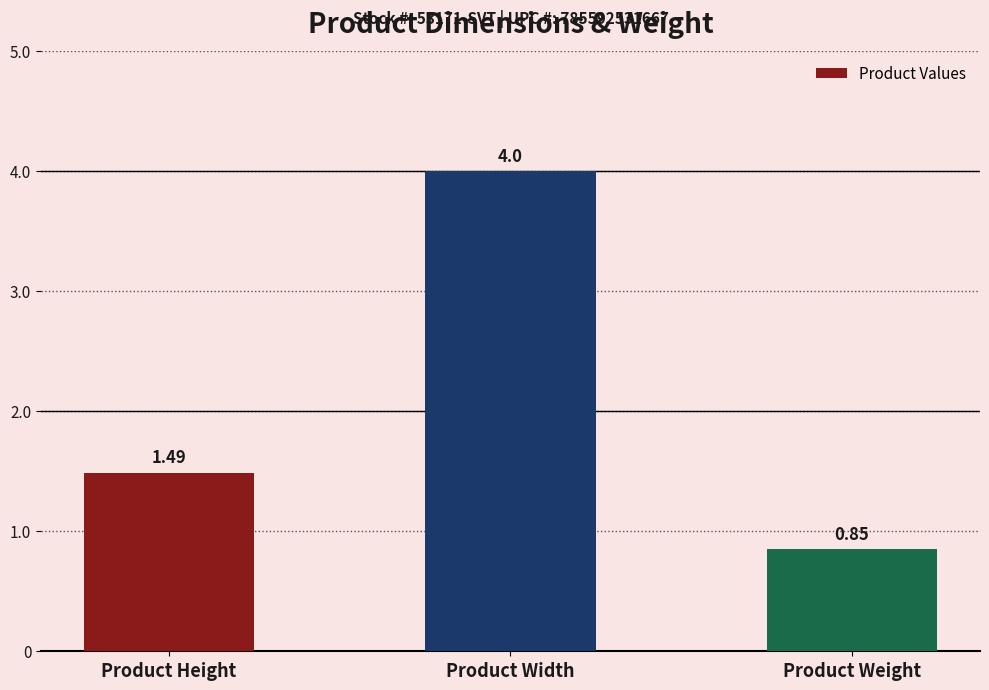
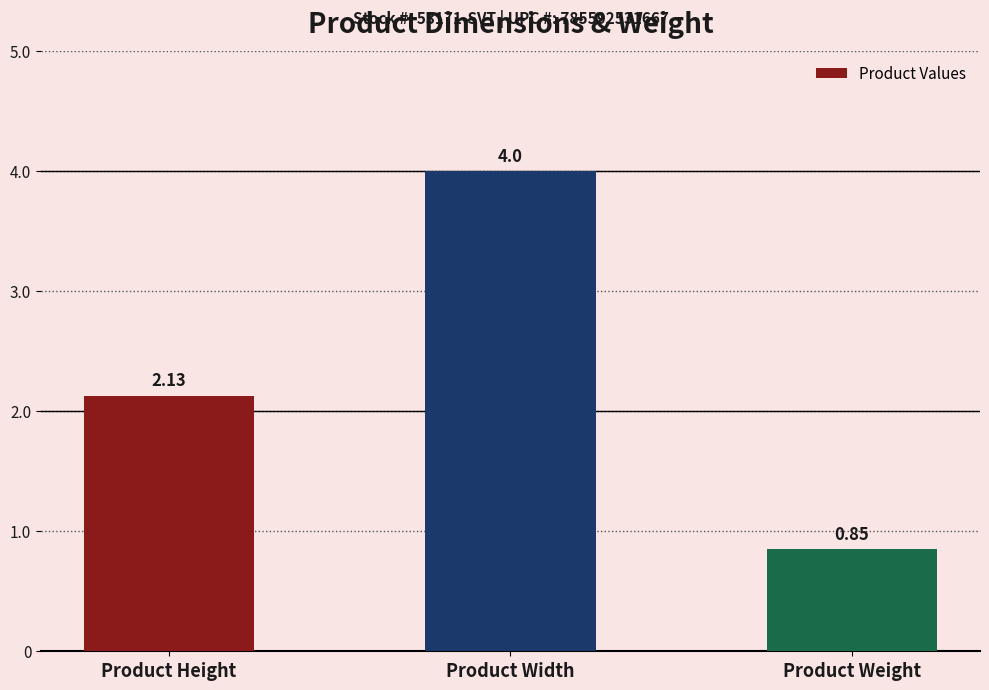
Product Height: 1.49 -> 2.13
